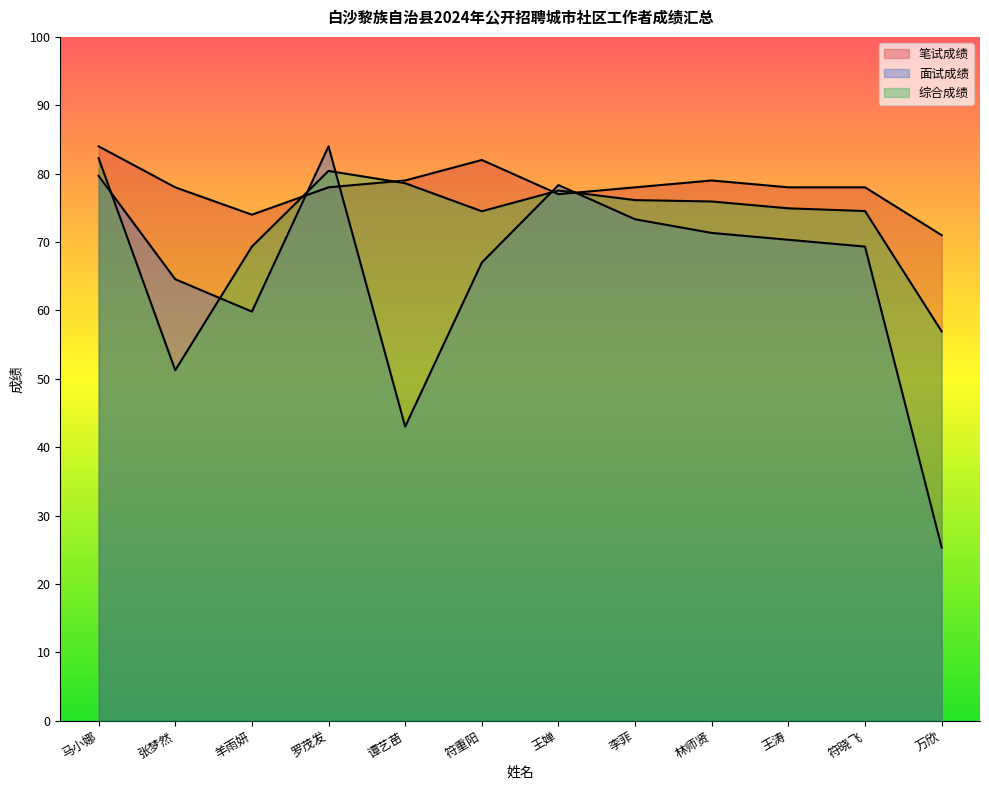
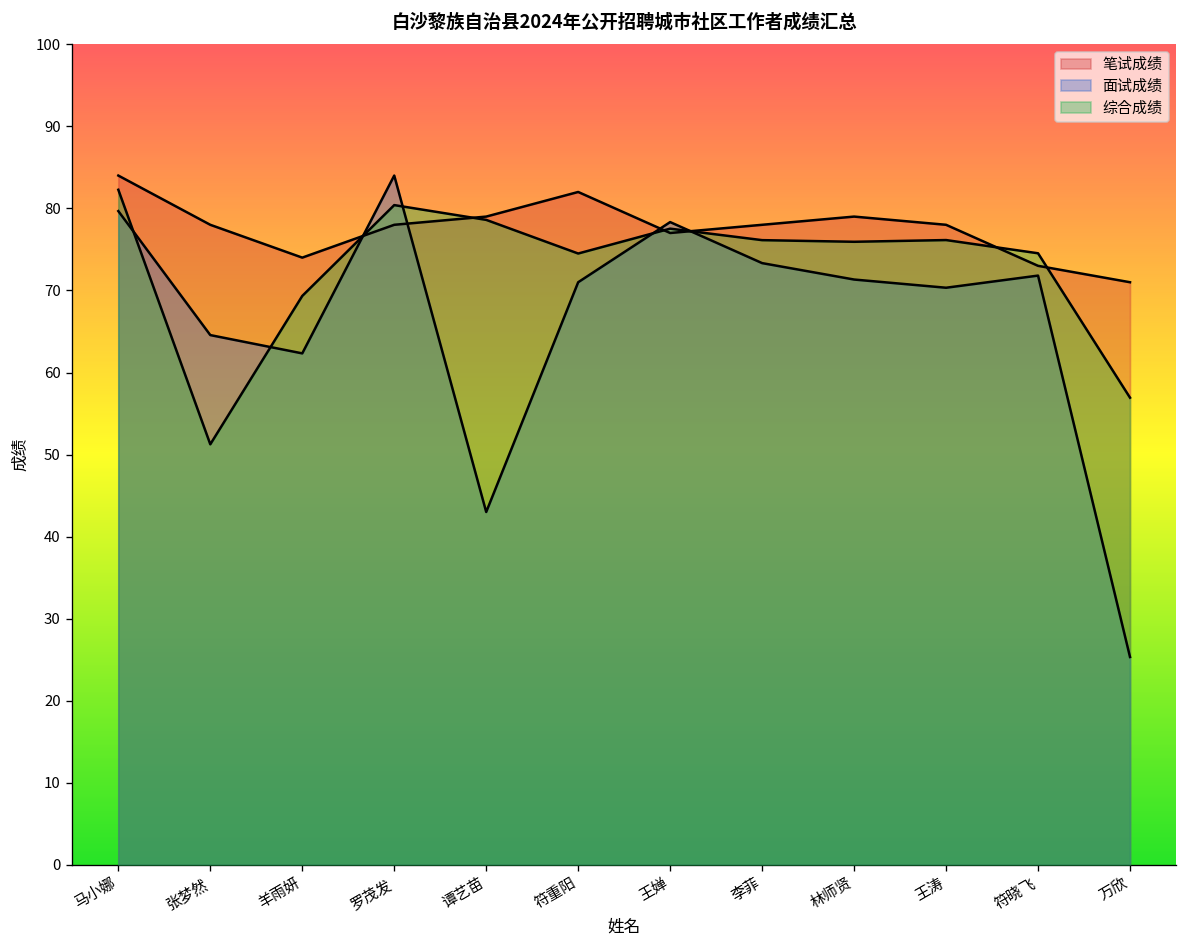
面试成绩, 羊雨妍: 60 -> 62
面试成绩, 符重阳: 67 -> 71
综合成绩, 王涛: 75 -> 76
笔试成绩, 符晓飞: 78 -> 73
面试成绩, 符晓飞: 69 -> 72
